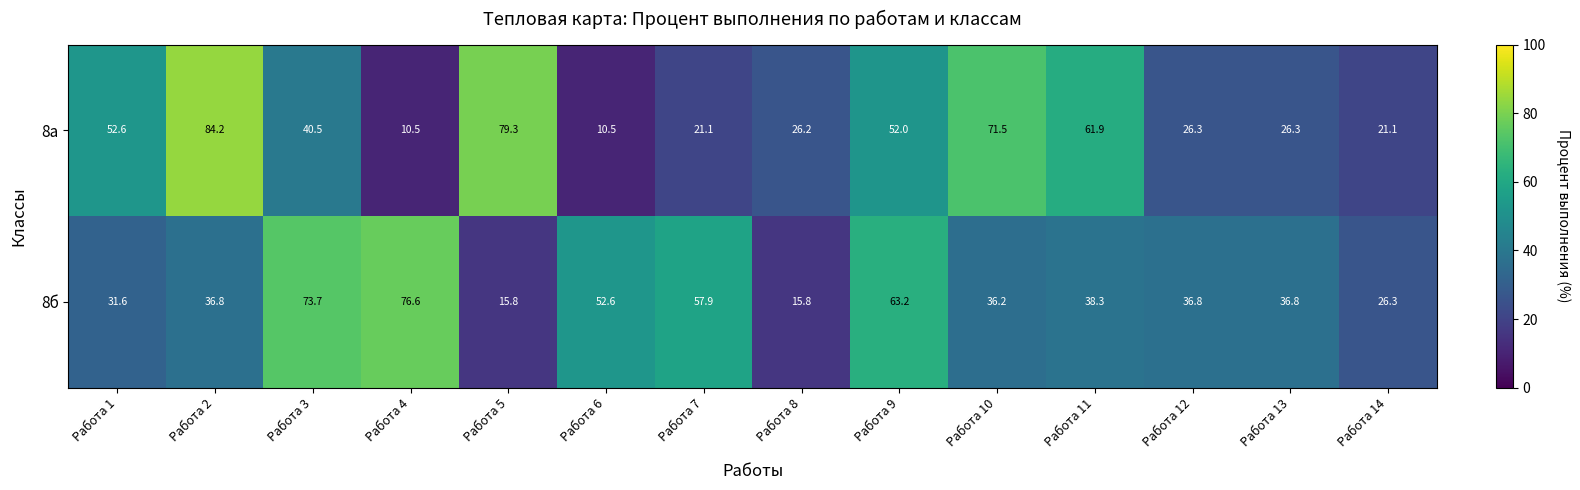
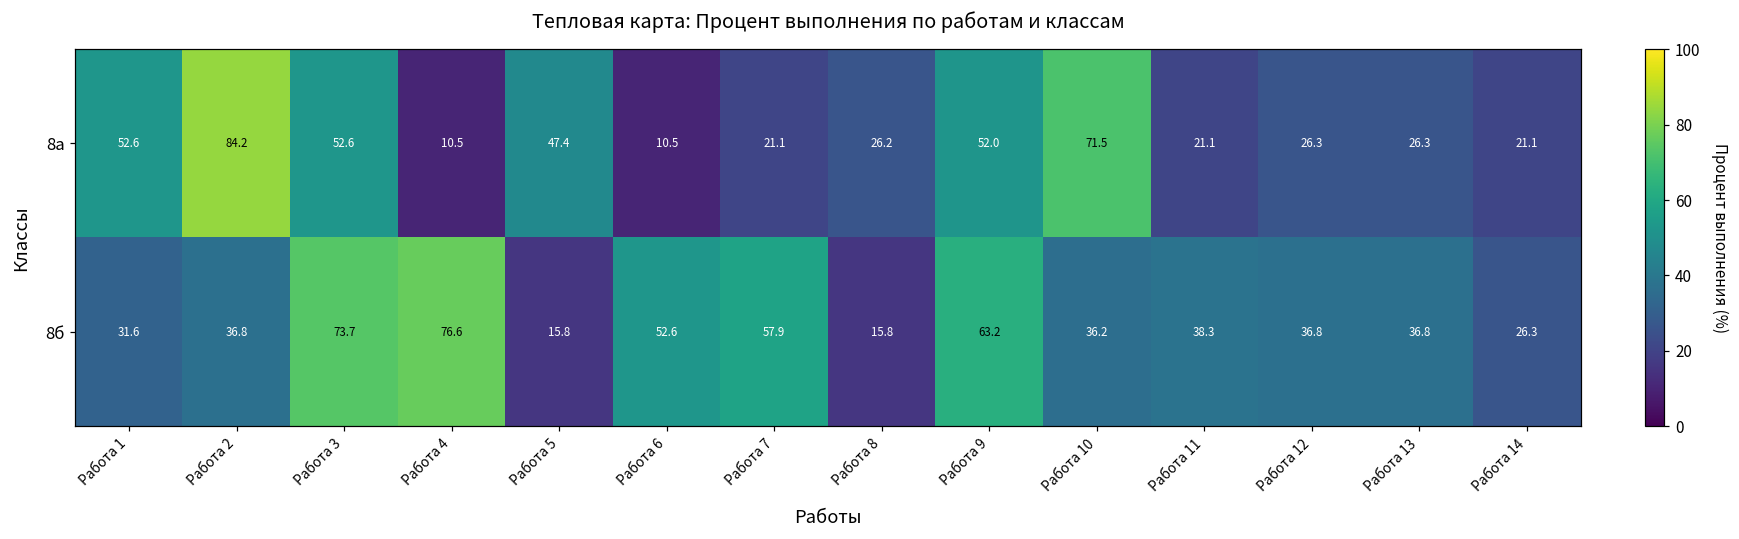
8а, Работа 3: 40.5 -> 52.6
8а, Работа 5: 79.3 -> 47.4
8а, Работа 11: 61.9 -> 21.1
